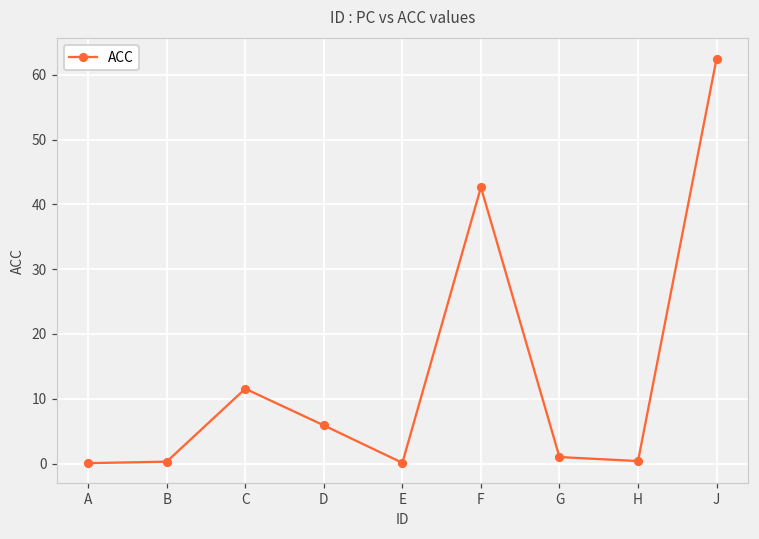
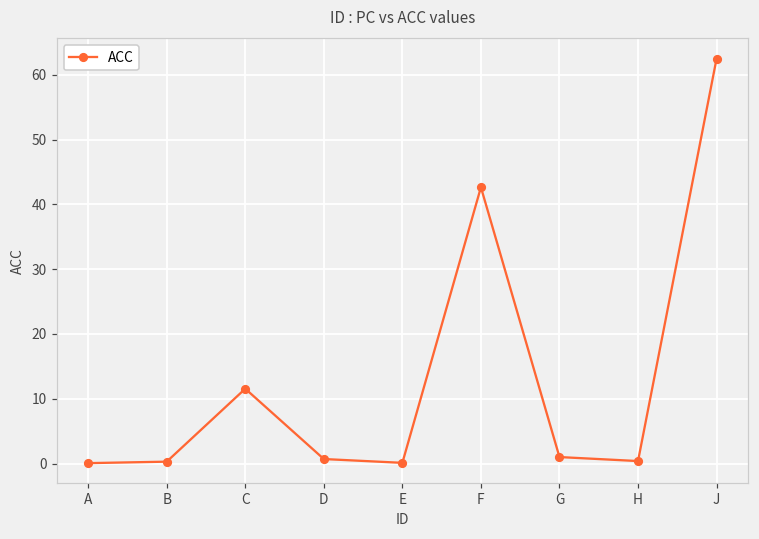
D: 6 -> 1
